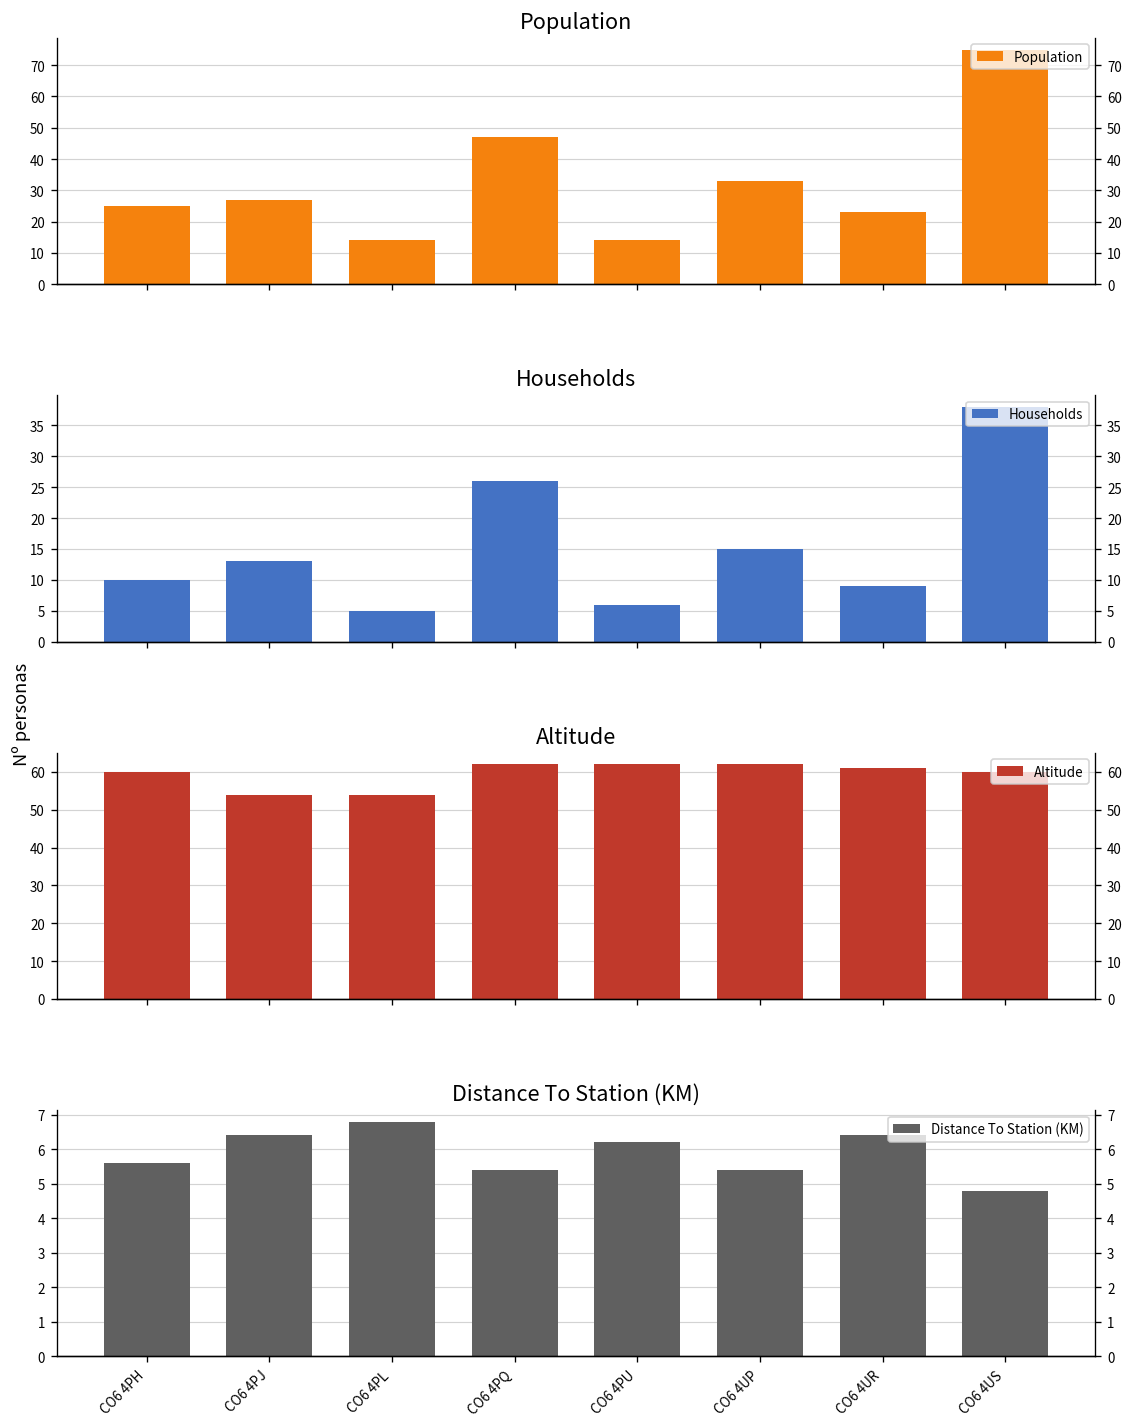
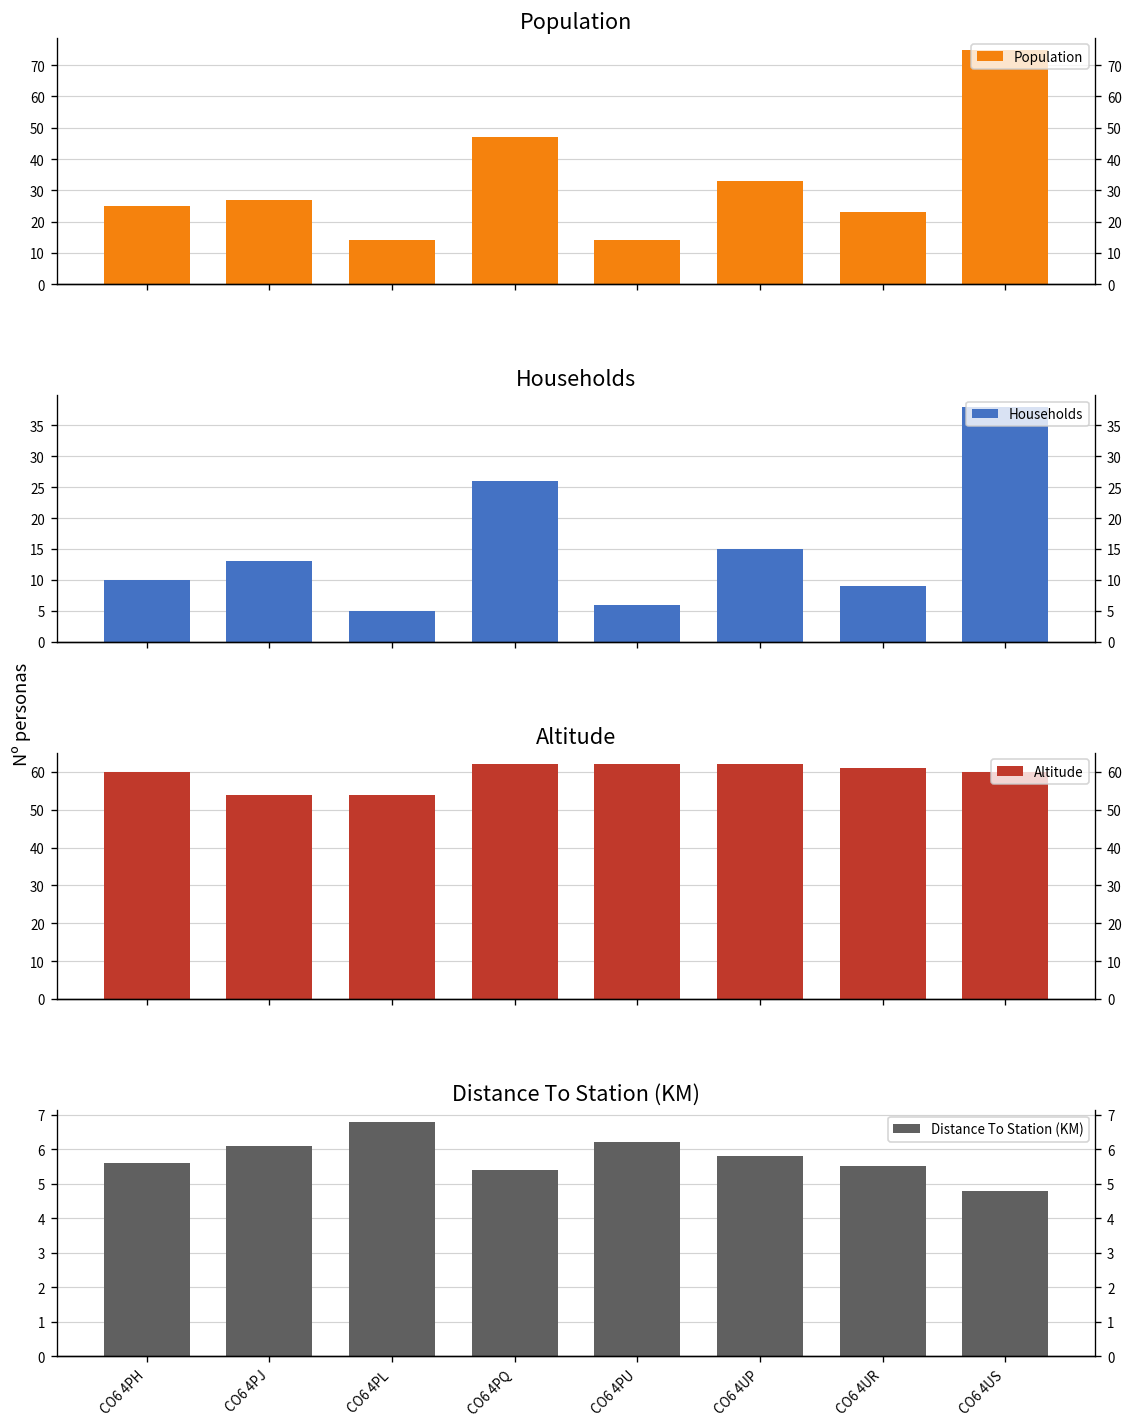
Distance To Station (KM), CO6 4PJ: 6.4 -> 6.1
Distance To Station (KM), CO6 4UP: 5.4 -> 5.8
Distance To Station (KM), CO6 4UR: 6.4 -> 5.5
